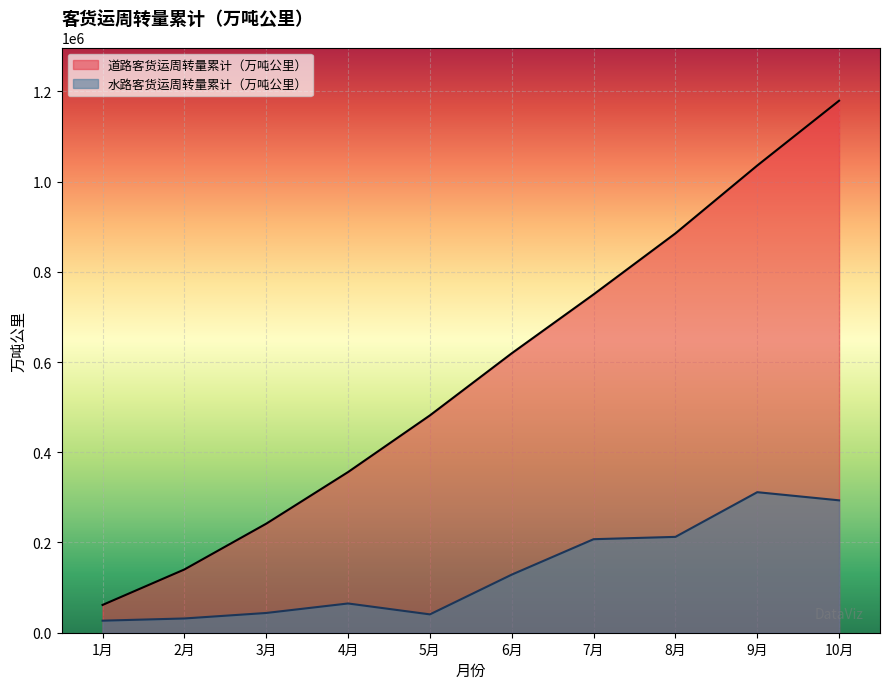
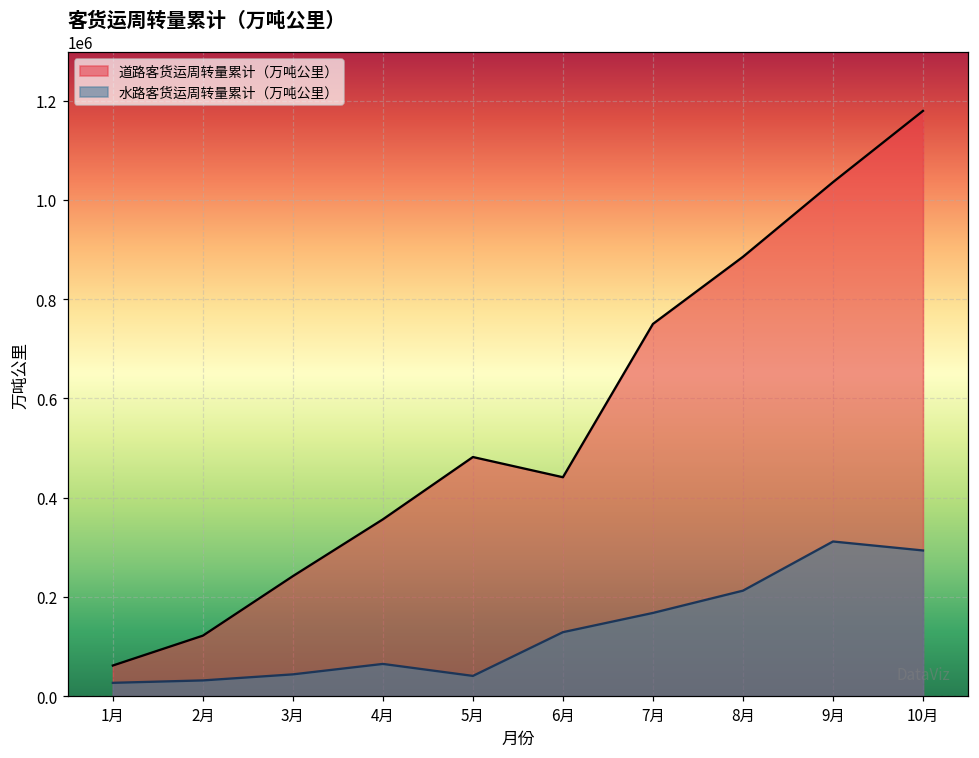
道路客货运周转量累计（万吨公里）, 2月: 140000 -> 120000
道路客货运周转量累计（万吨公里）, 6月: 620000 -> 440000
水路客货运周转量累计（万吨公里）, 7月: 210000 -> 170000
